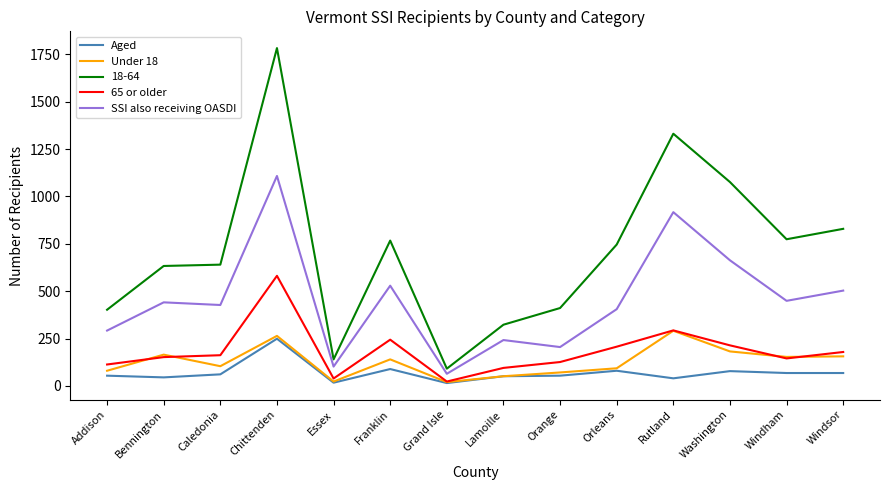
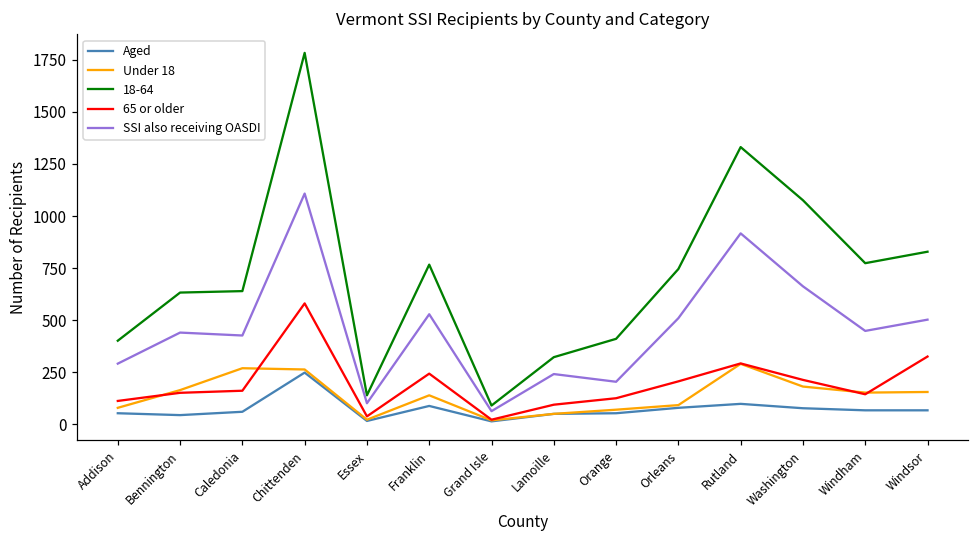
Under 18, Caledonia: 100 -> 270
SSI also receiving OASDI, Orleans: 410 -> 510
Aged, Rutland: 40 -> 100
65 or older, Windsor: 180 -> 330
